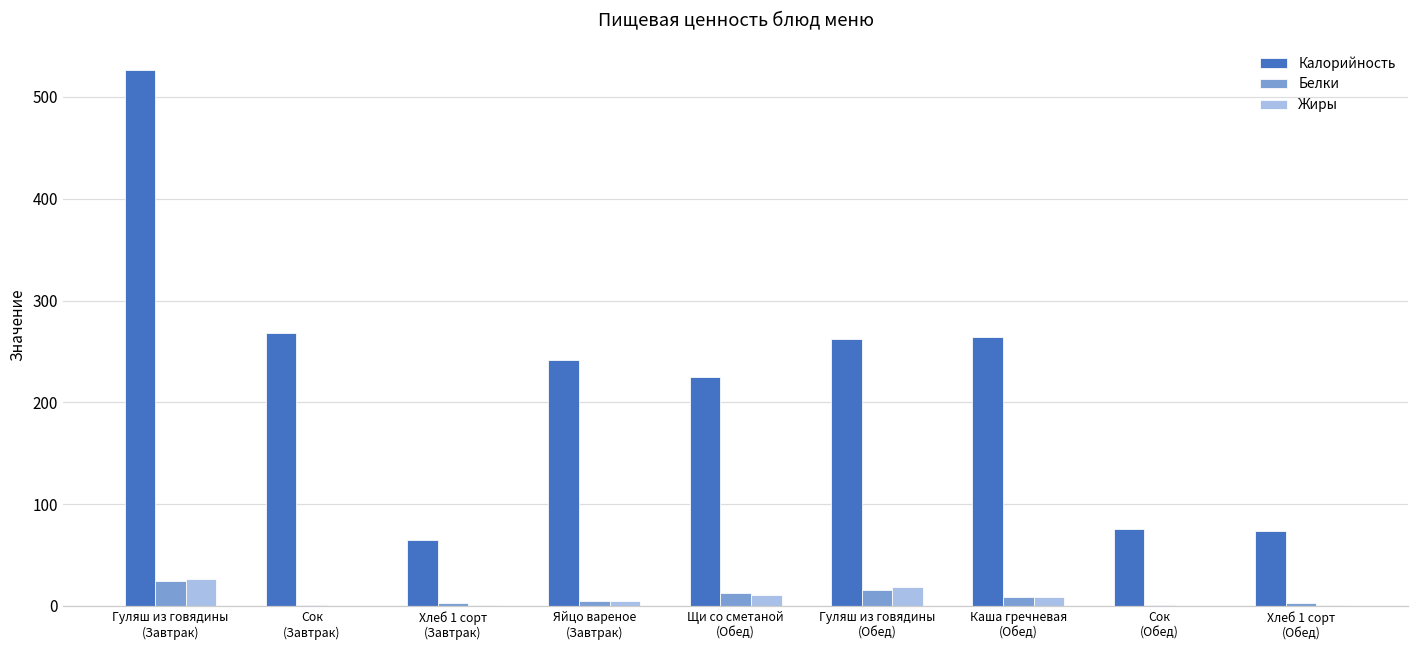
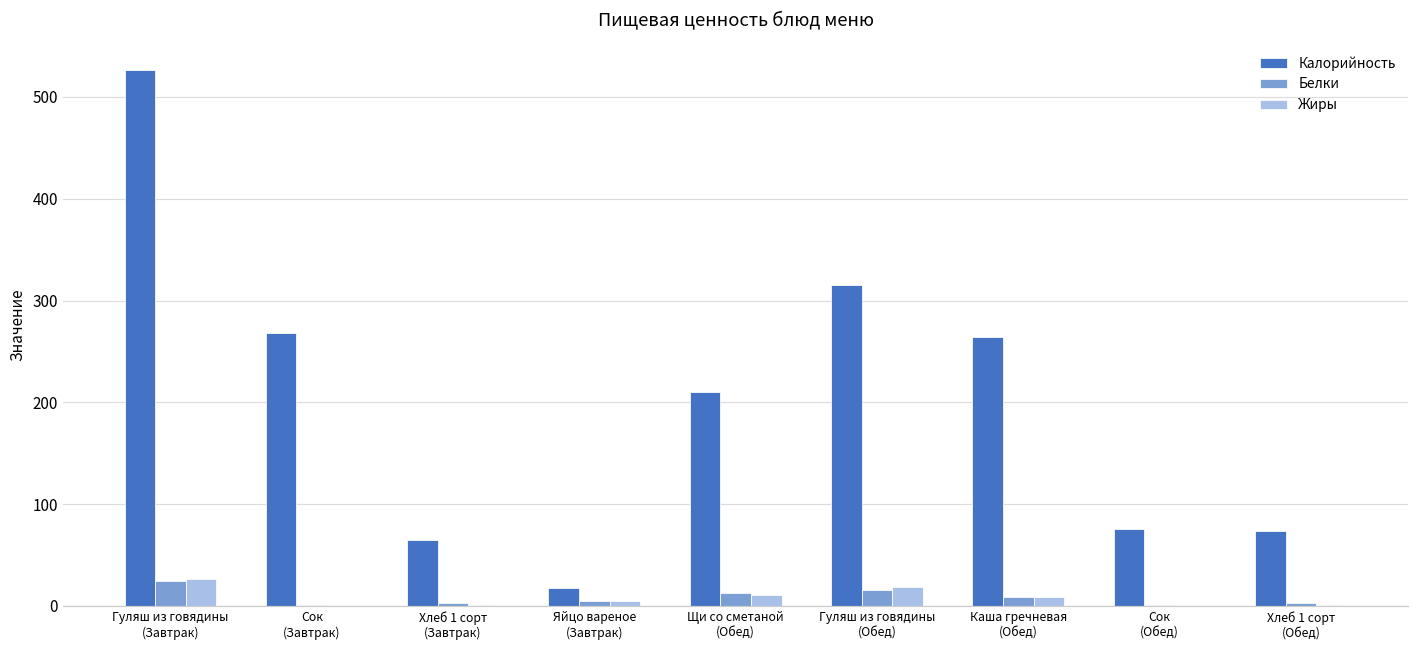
Калорийность, Яйцо вареное (Завтрак): 240 -> 20
Калорийность, Щи со сметаной (Обед): 230 -> 210
Калорийность, Гуляш из говядины (Обед): 260 -> 320
